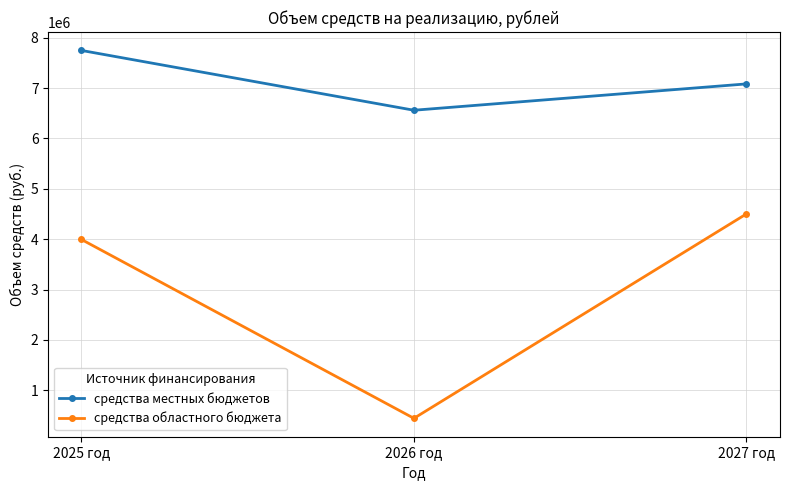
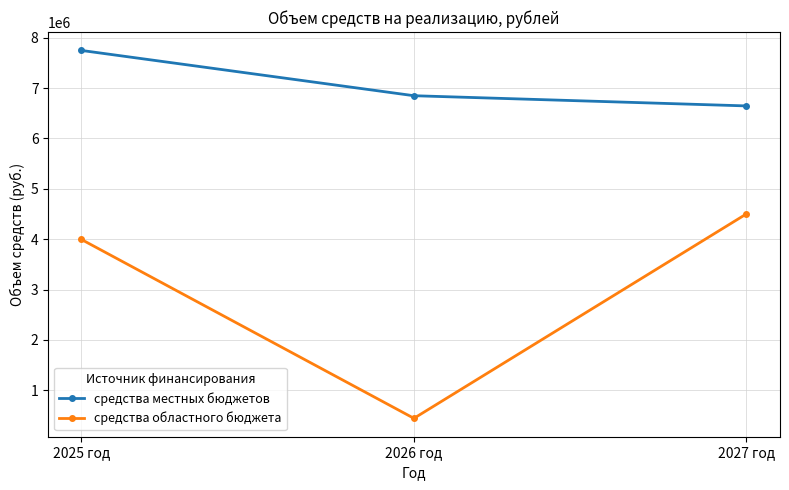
средства местных бюджетов, 2026 год: 6600000 -> 6800000
средства местных бюджетов, 2027 год: 7100000 -> 6600000
